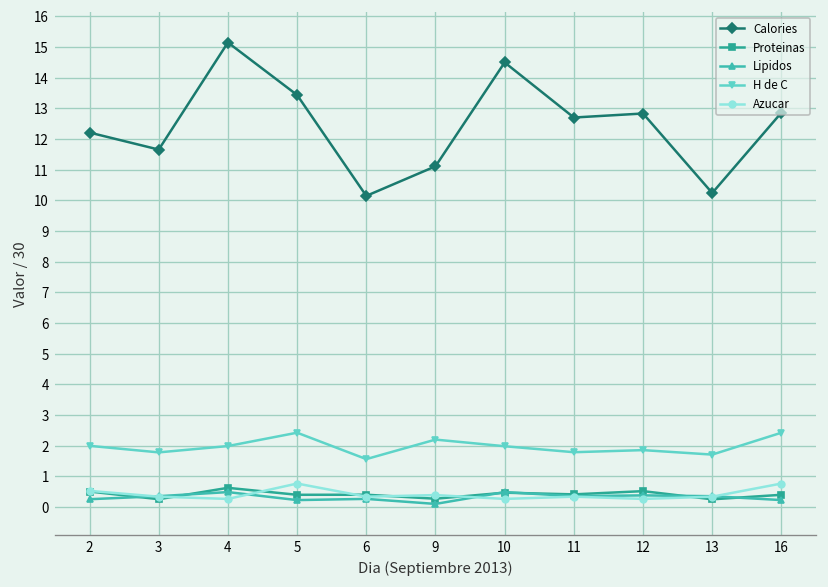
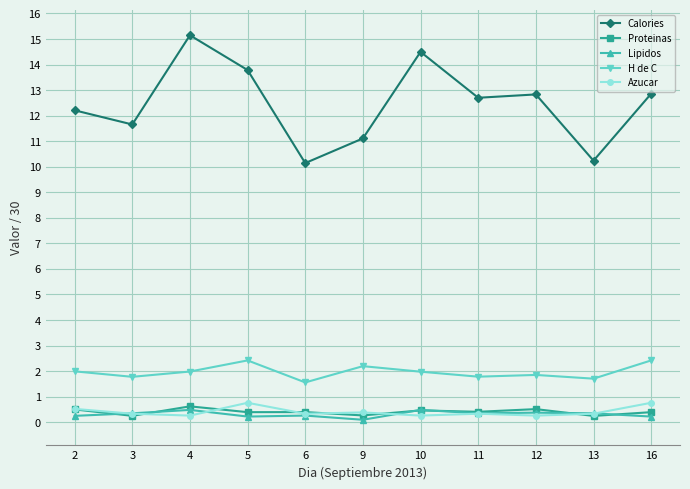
Calories, 5: 13.4 -> 13.8
